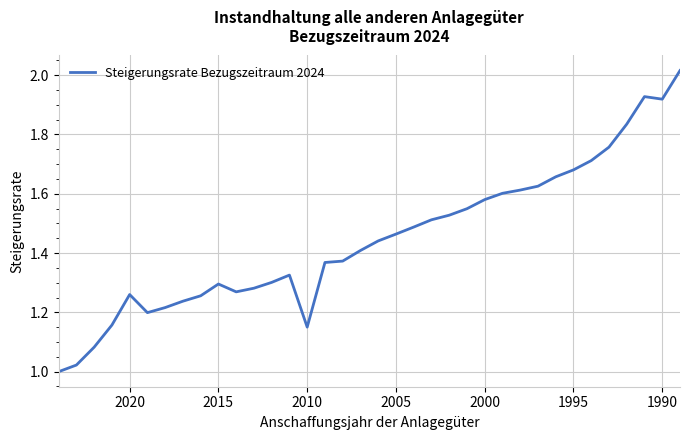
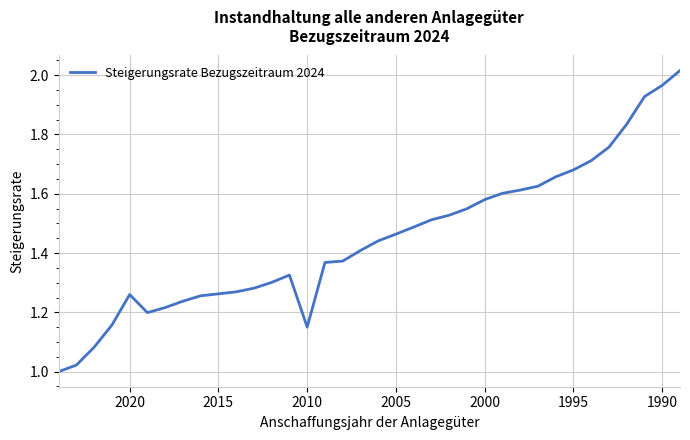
2015: 1.30 -> 1.26
1990: 1.92 -> 1.97
